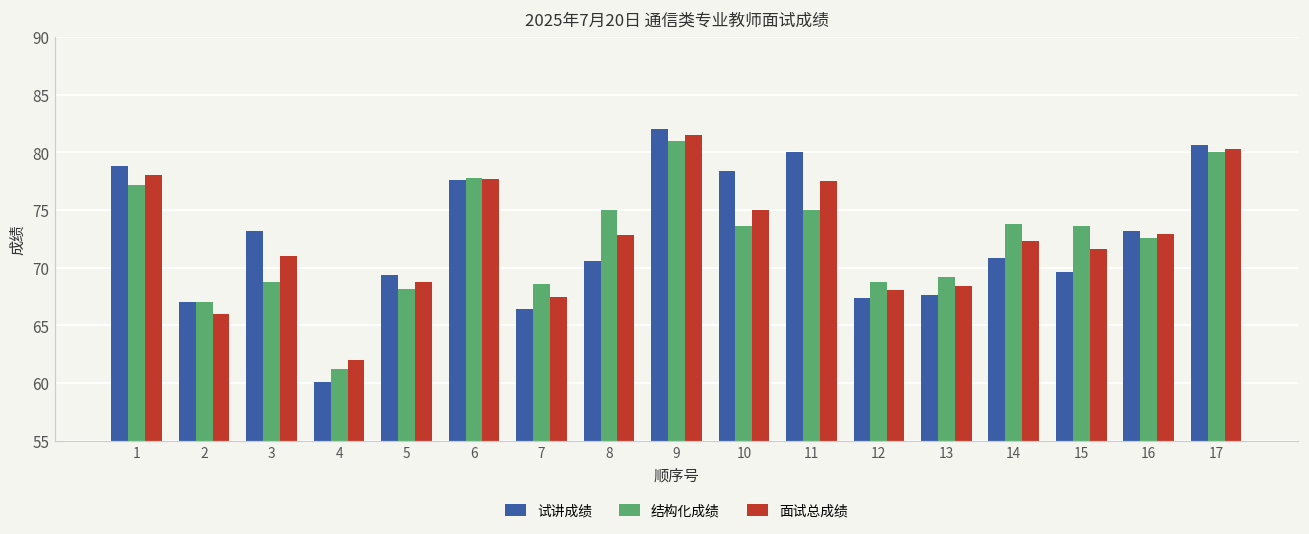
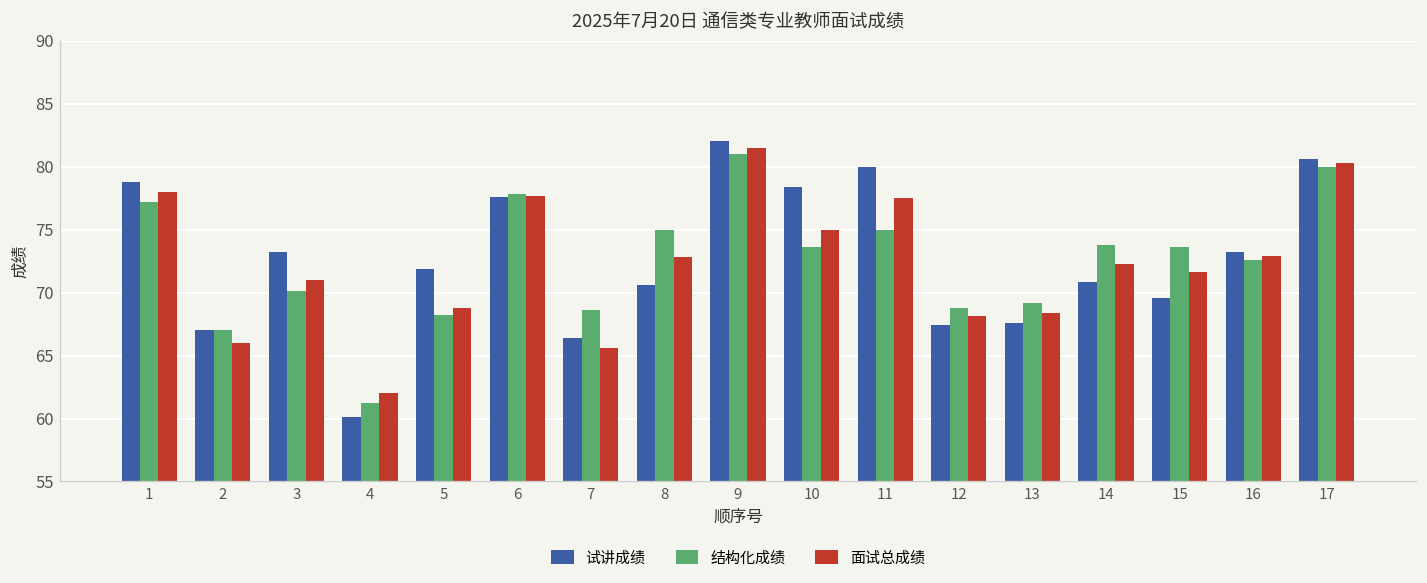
结构化成绩, 3: 68.8 -> 70.1
试讲成绩, 5: 69.4 -> 71.9
面试总成绩, 7: 67.5 -> 65.6
